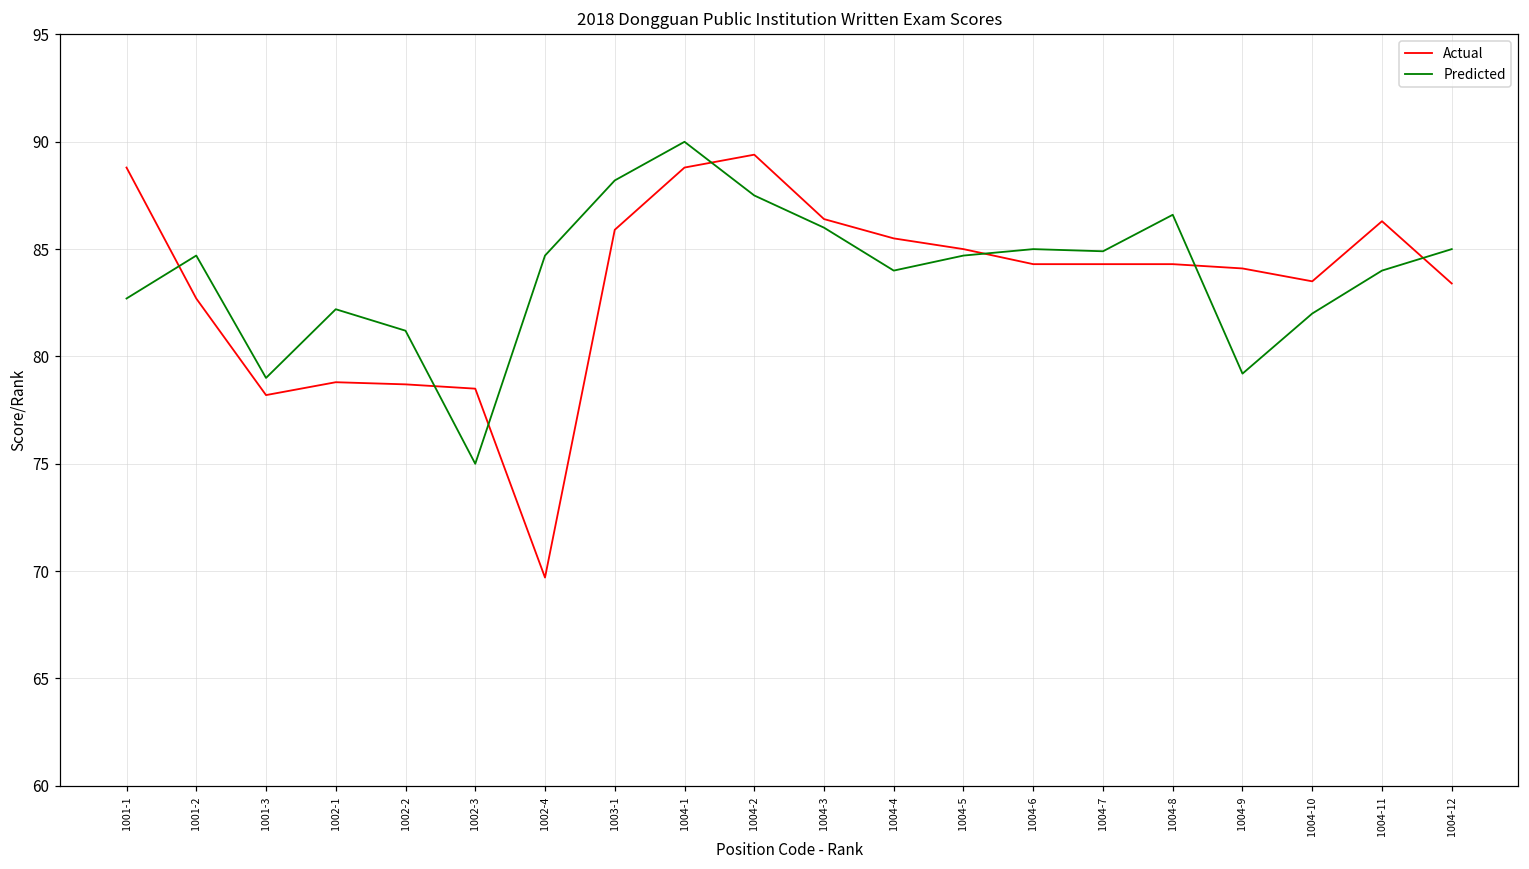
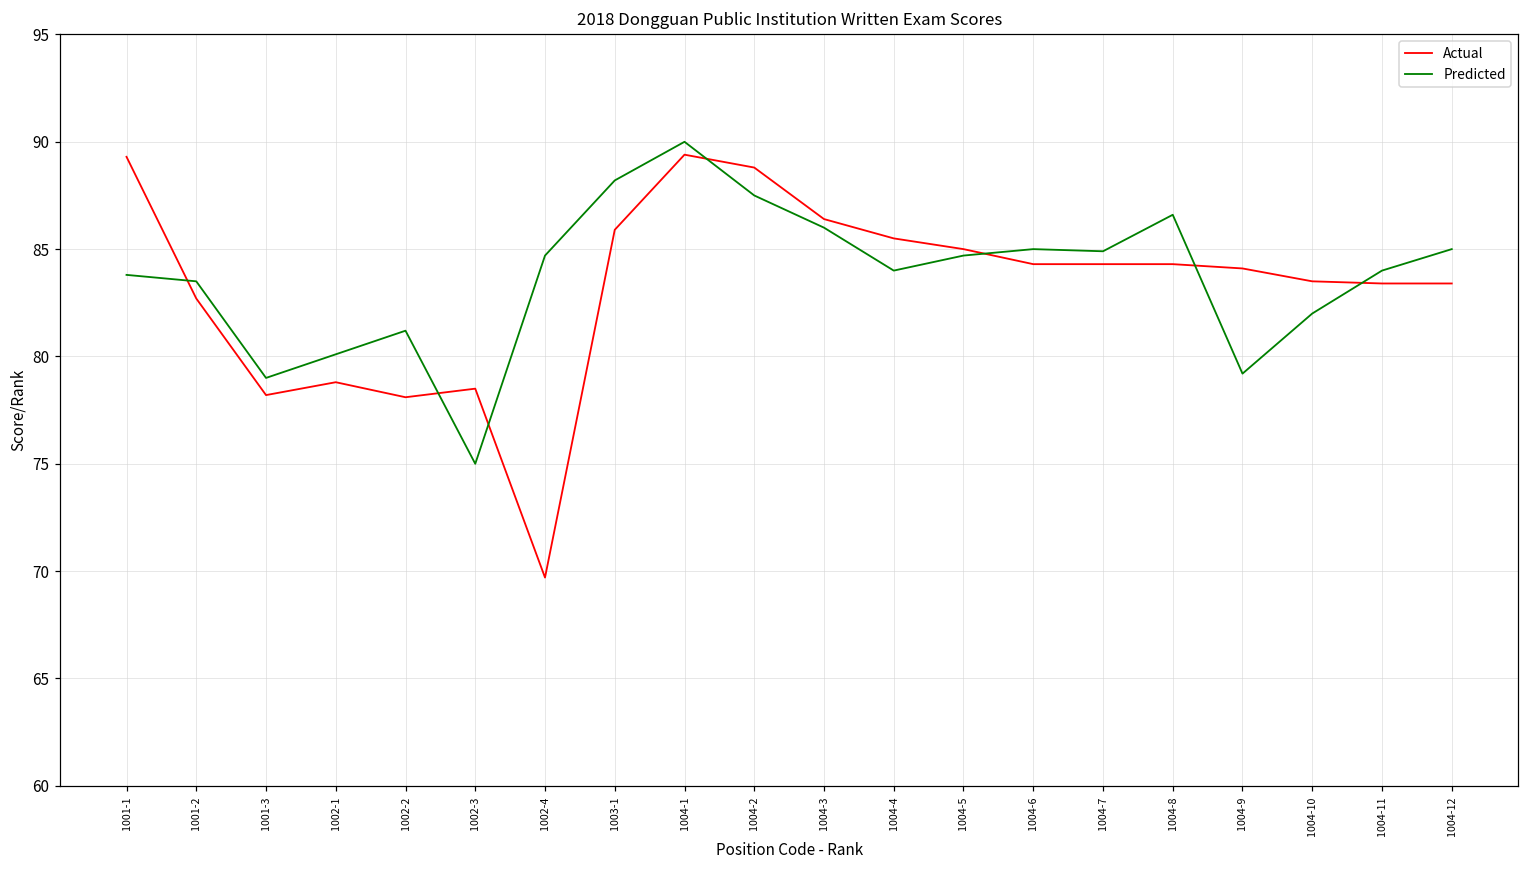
Actual, 1001-1: 88.8 -> 89.3
Predicted, 1001-1: 82.7 -> 83.8
Predicted, 1001-2: 84.7 -> 83.5
Predicted, 1002-1: 82.2 -> 80.1
Actual, 1002-2: 78.7 -> 78.1
Actual, 1004-1: 88.8 -> 89.4
Actual, 1004-2: 89.4 -> 88.8
Actual, 1004-11: 86.3 -> 83.4
